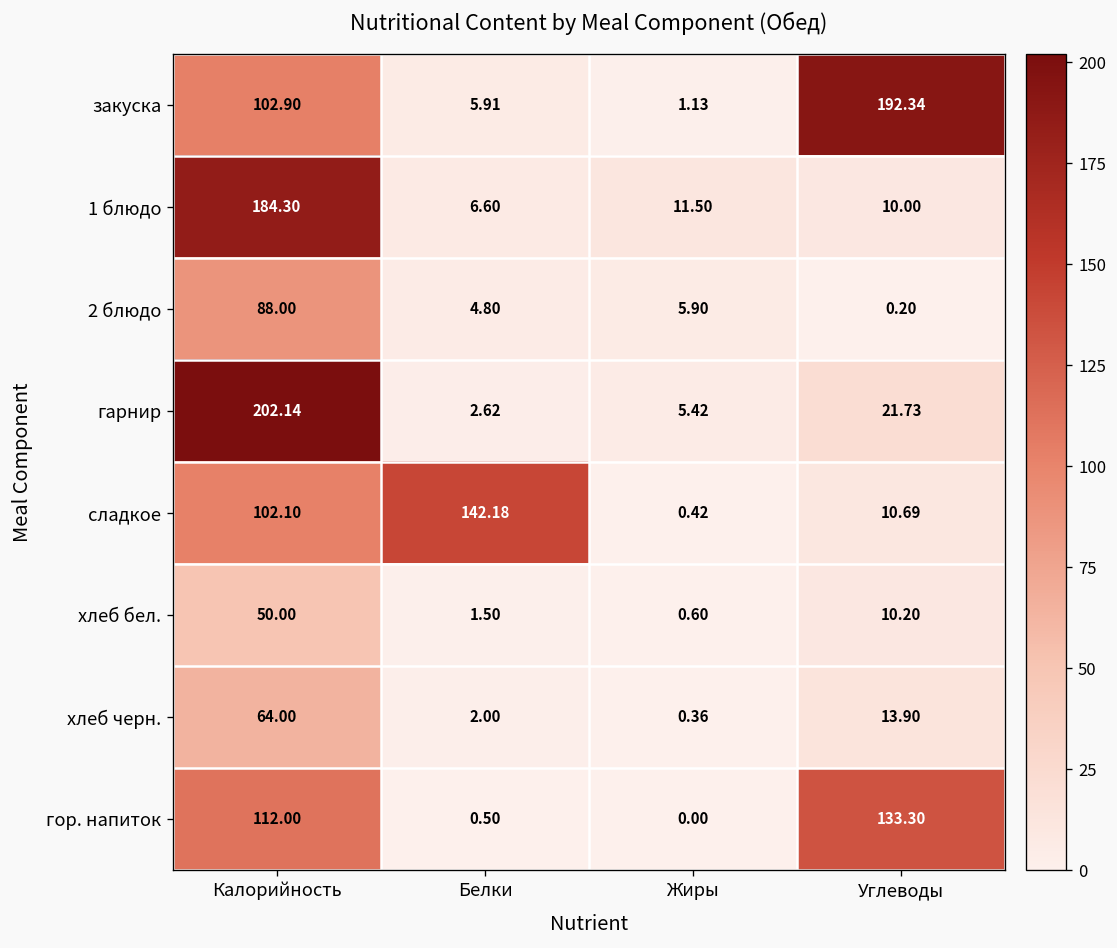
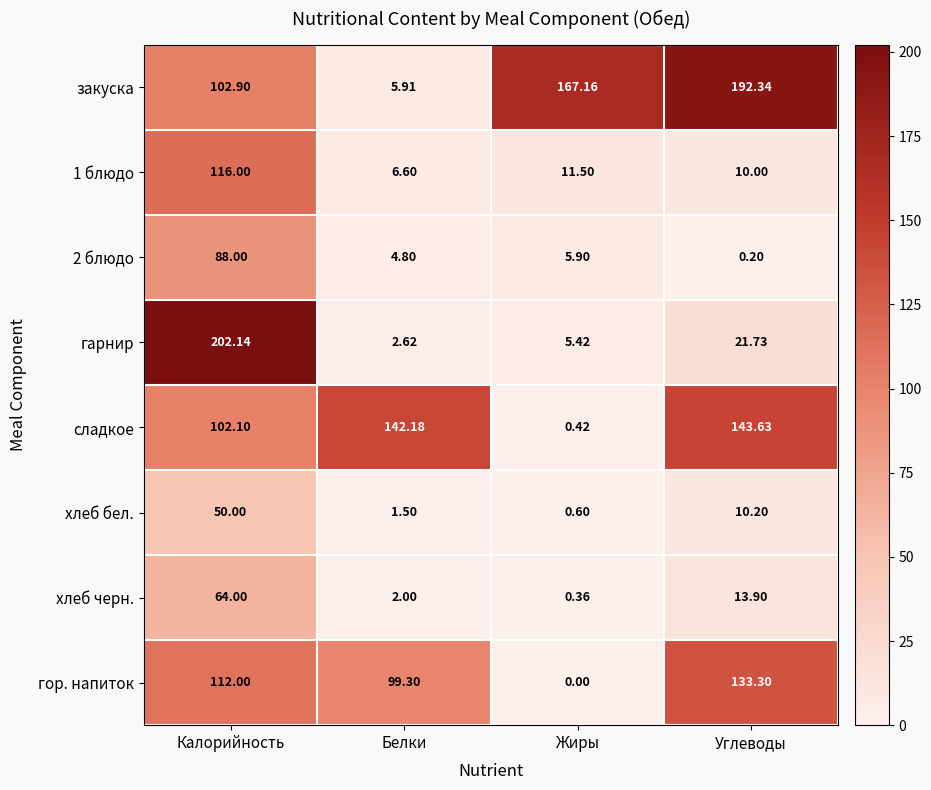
закуска, Жиры: 1.13 -> 167.16
1 блюдо, Калорийность: 184.30 -> 116.00
сладкое, Углеводы: 10.69 -> 143.63
гор. напиток, Белки: 0.50 -> 99.30
